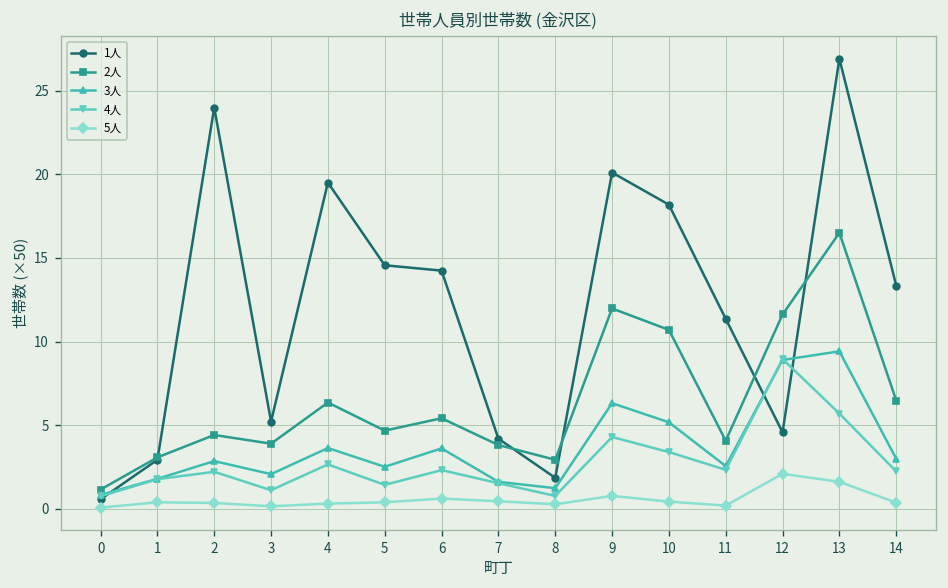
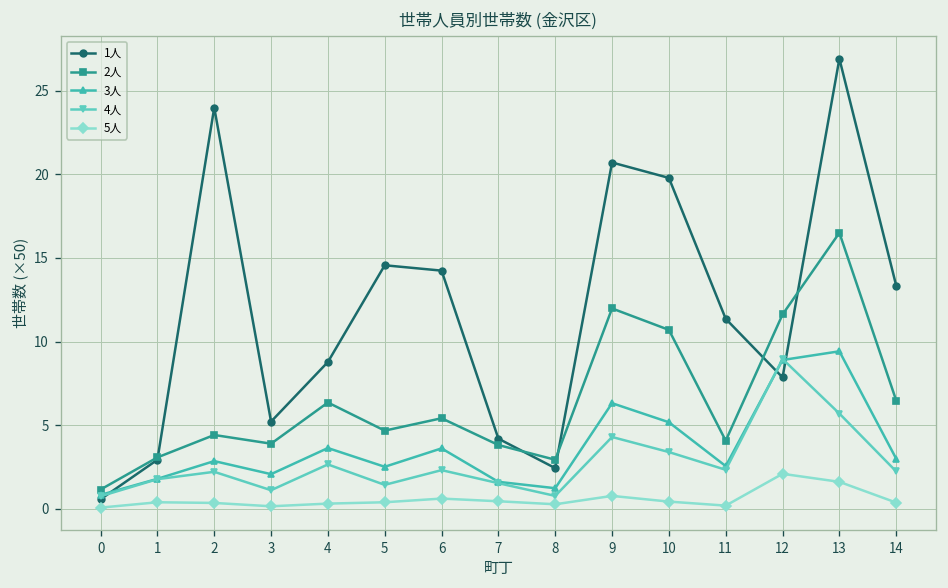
1人, 4: 19.5 -> 8.8
1人, 8: 1.9 -> 2.4
1人, 9: 20.1 -> 20.7
1人, 10: 18.2 -> 19.8
1人, 12: 4.6 -> 7.9
